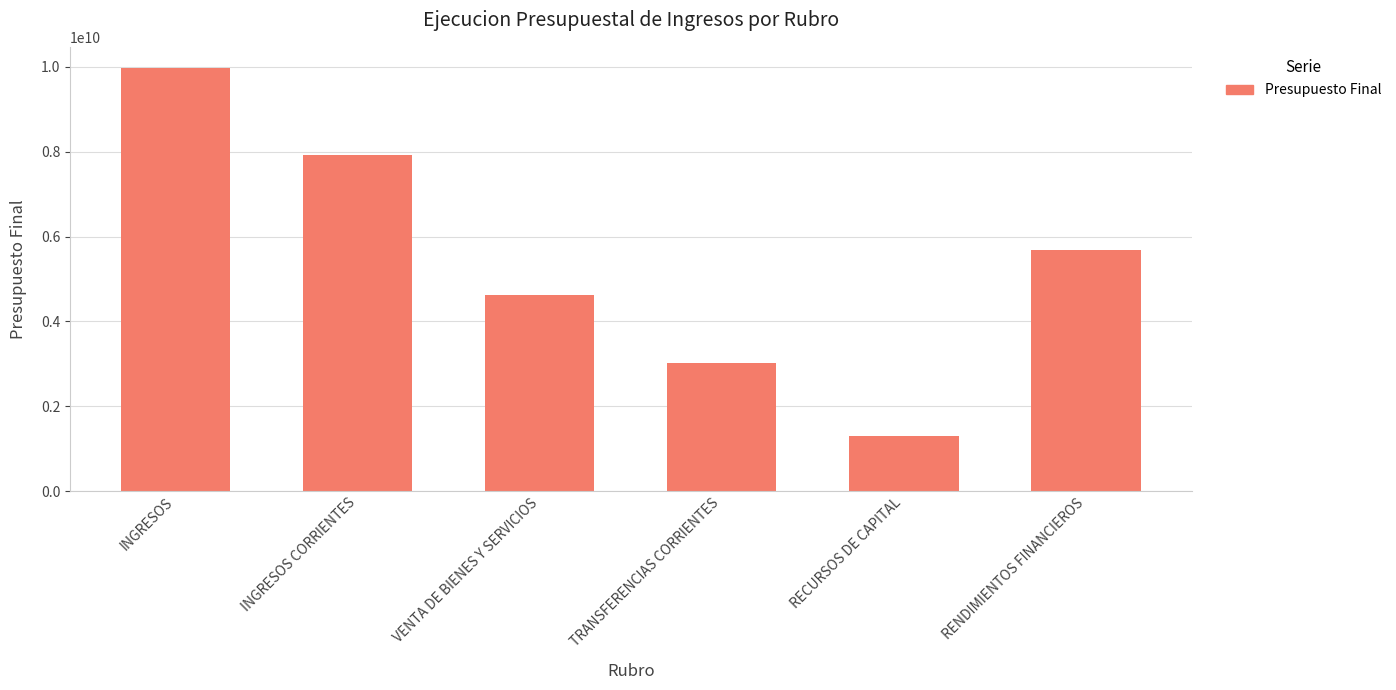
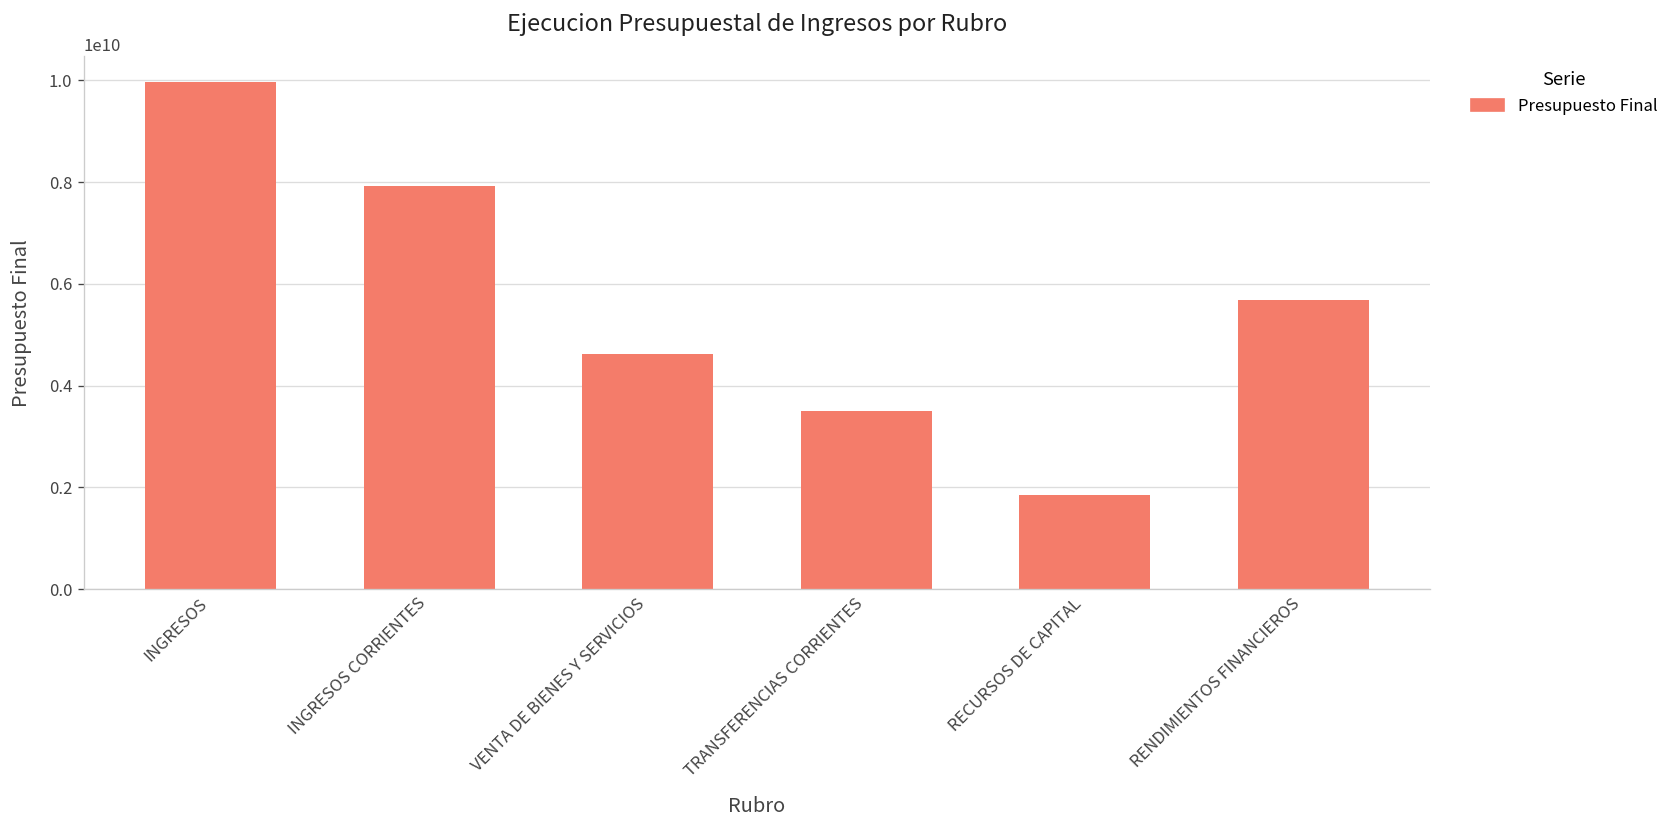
TRANSFERENCIAS CORRIENTES: 3000000000 -> 3500000000
RECURSOS DE CAPITAL: 1300000000 -> 1900000000
